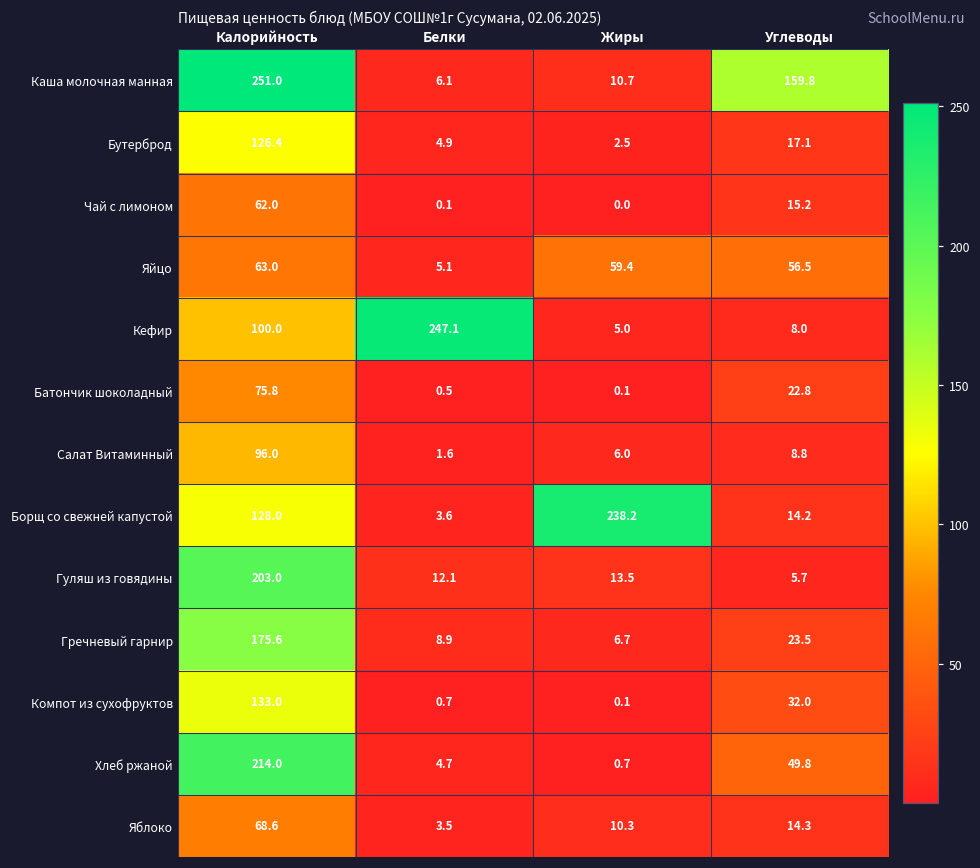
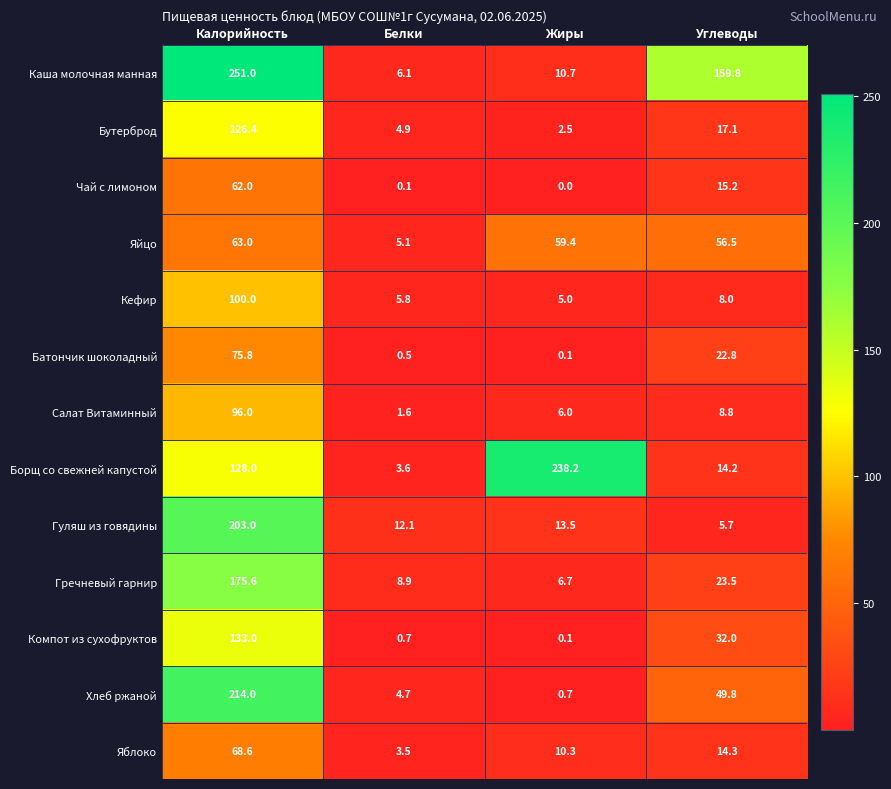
Кефир, Белки: 247.1 -> 5.8
